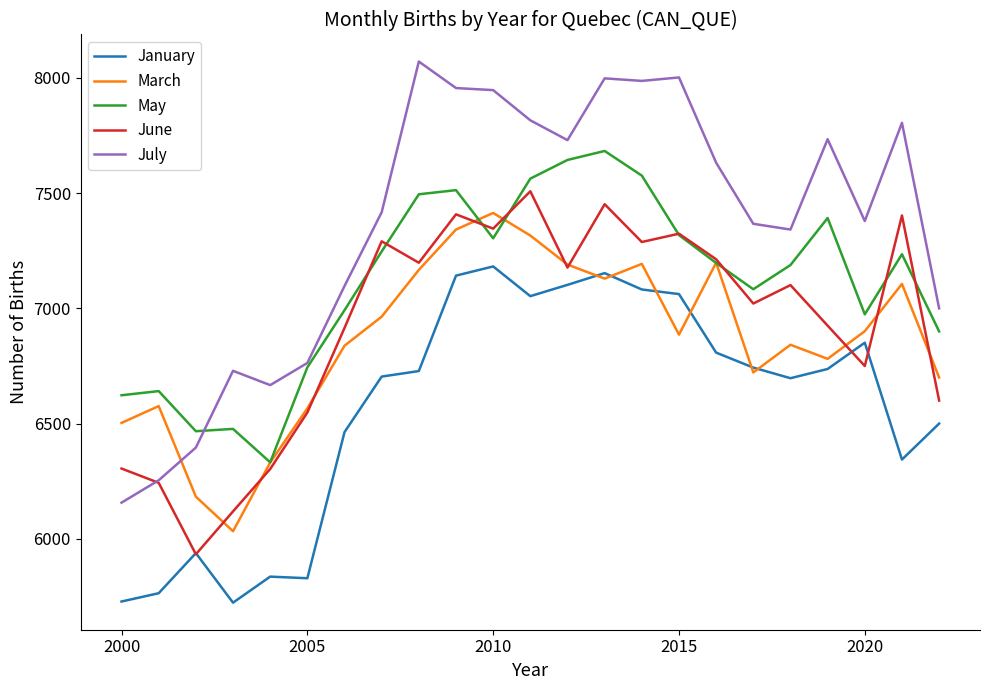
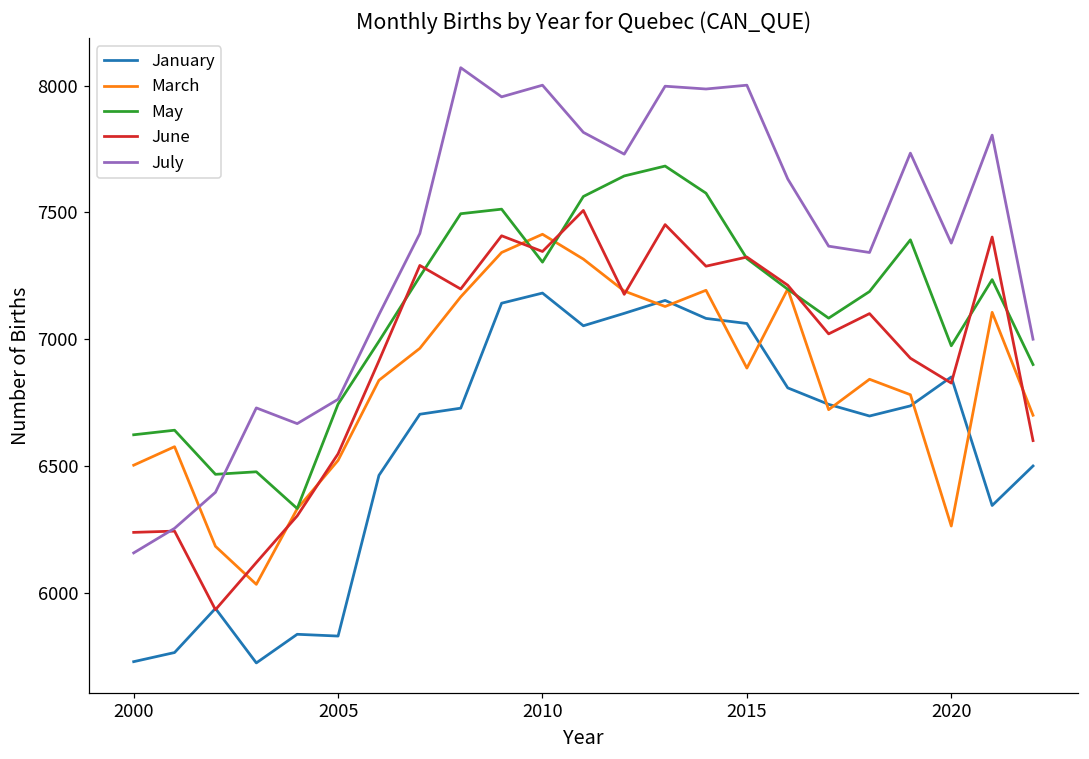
June, 2000: 6310 -> 6240
March, 2005: 6570 -> 6520
July, 2010: 7950 -> 8000
March, 2020: 6900 -> 6260
June, 2020: 6750 -> 6830
